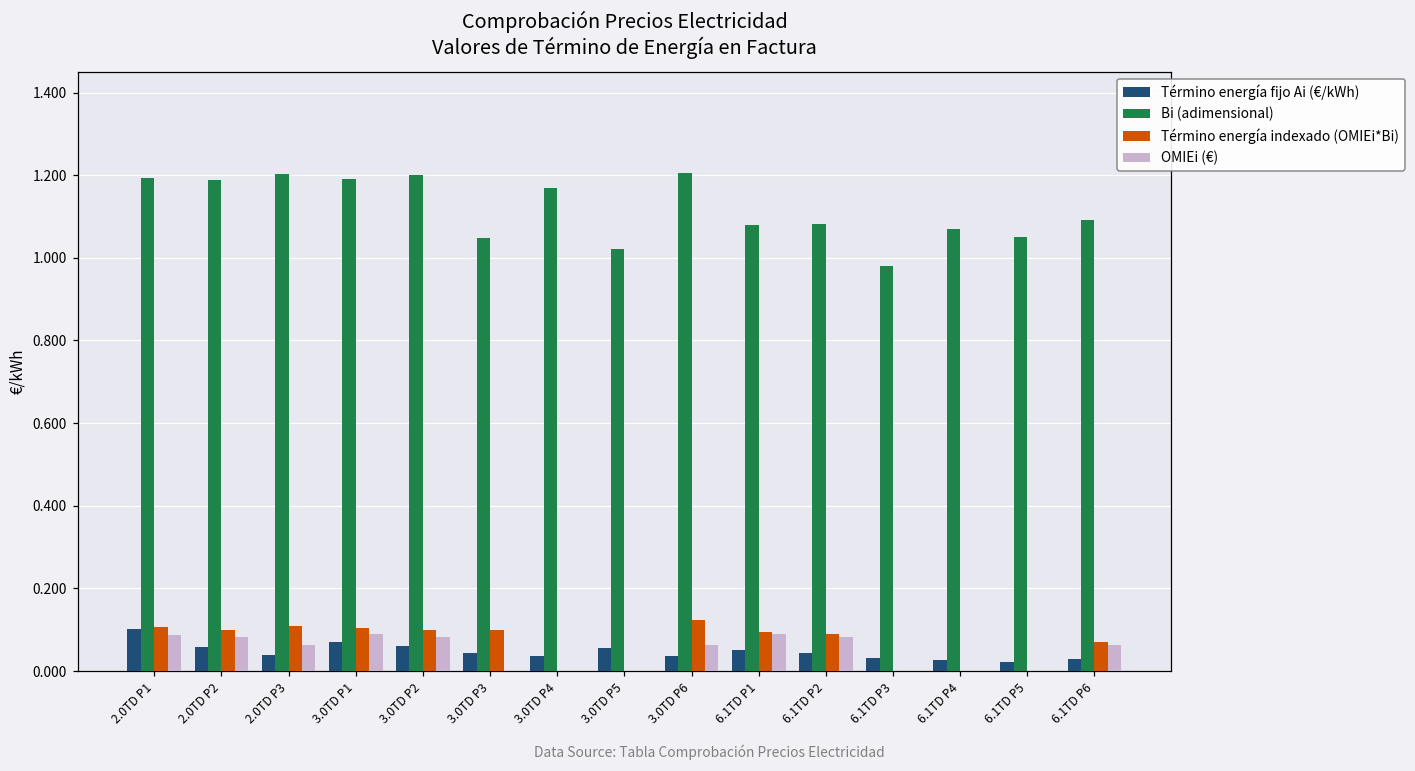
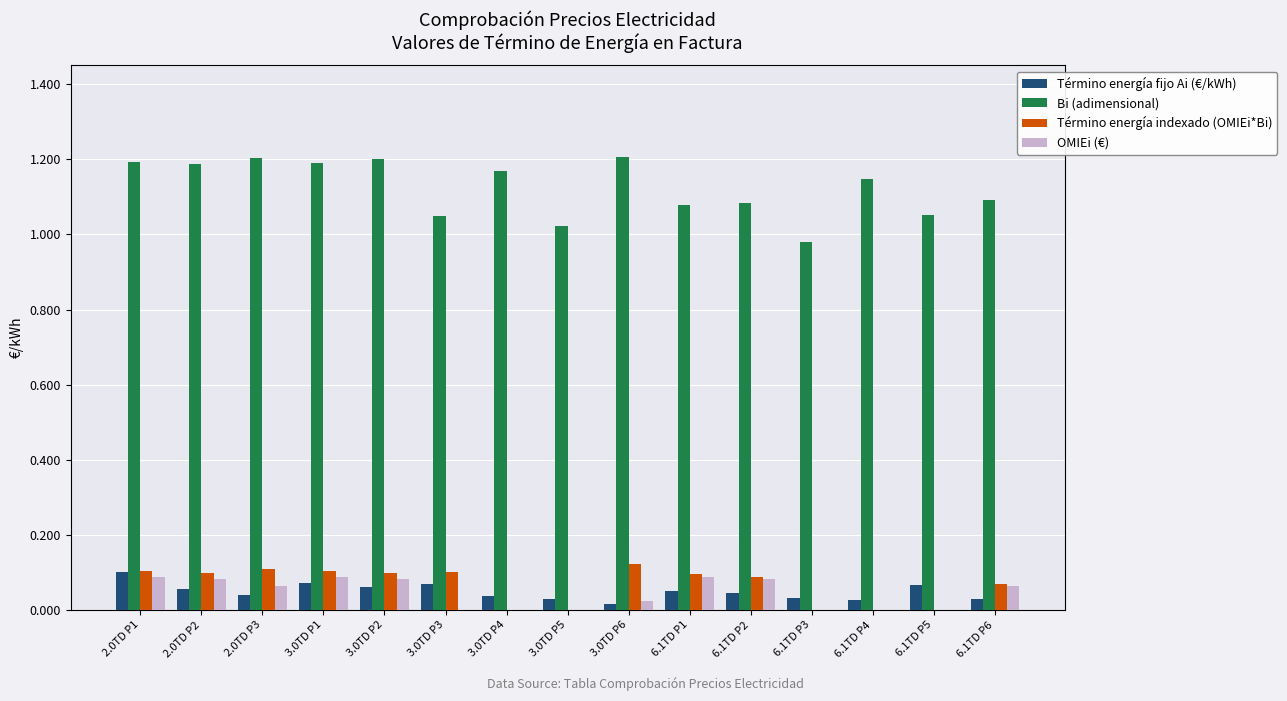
Término energía fijo Ai (€/kWh), 3.0TD P3: 0.04 -> 0.07
Término energía fijo Ai (€/kWh), 3.0TD P5: 0.06 -> 0.03
Término energía fijo Ai (€/kWh), 3.0TD P6: 0.04 -> 0.01
OMIEi (€), 3.0TD P6: 0.06 -> 0.02
Bi (adimensional), 6.1TD P4: 1.07 -> 1.15
Término energía fijo Ai (€/kWh), 6.1TD P5: 0.02 -> 0.07
